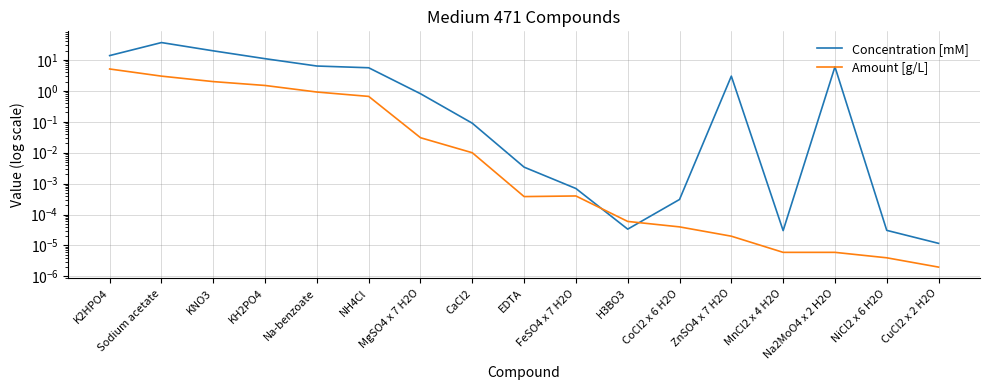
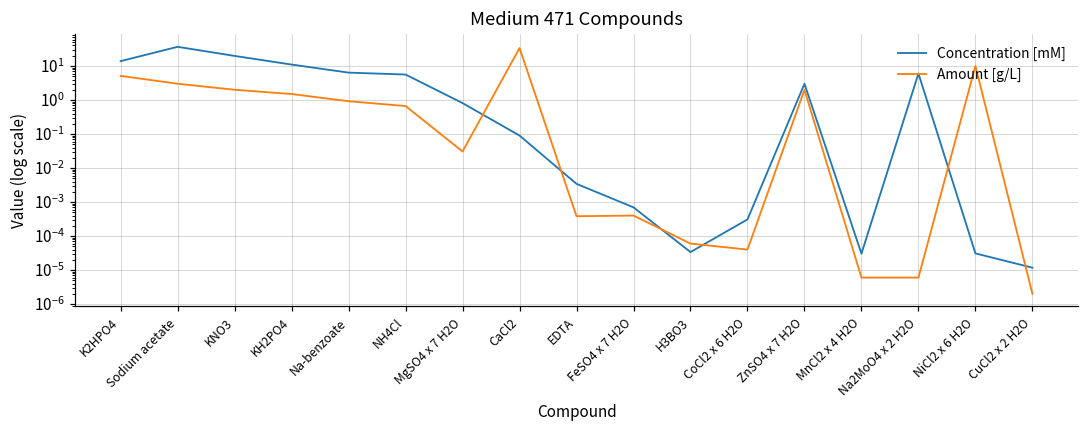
Amount [g/L], CaCl2: 0.010 -> 30
Amount [g/L], ZnSO4 x 7 H2O: 0 -> 2
Amount [g/L], NiCl2 x 6 H2O: 0 -> 10
